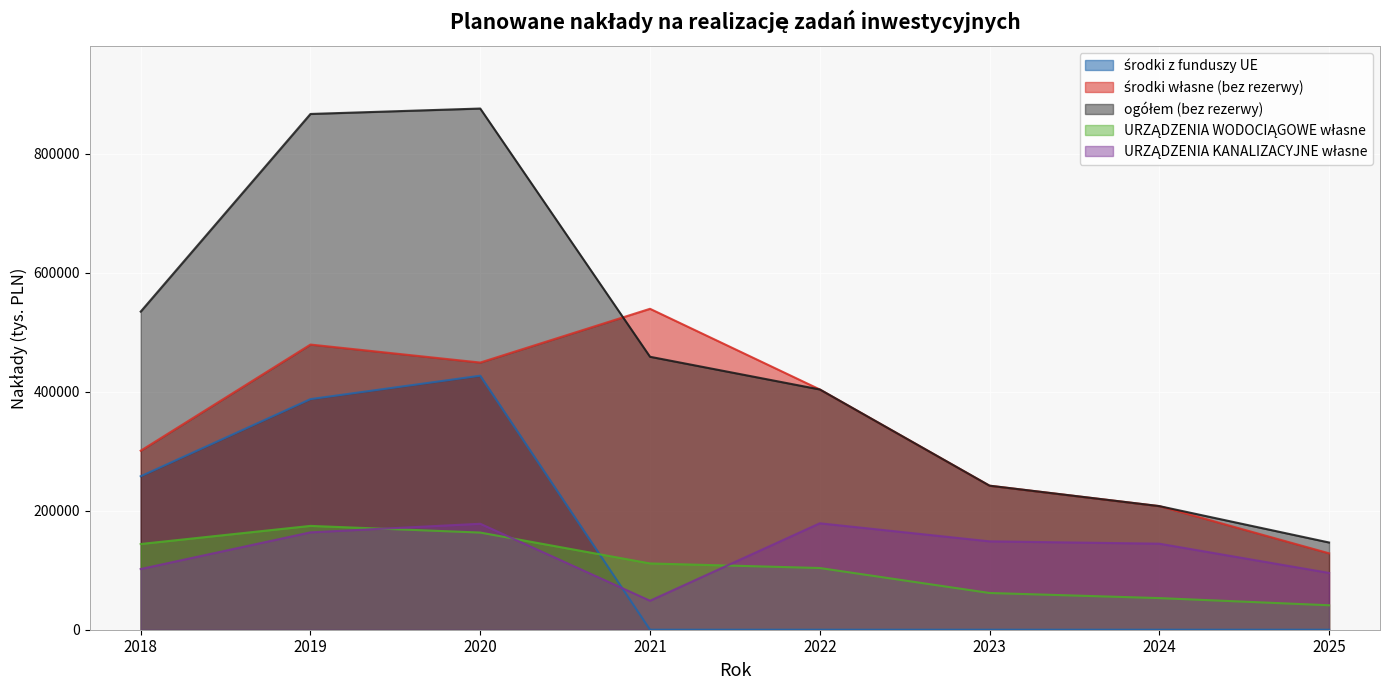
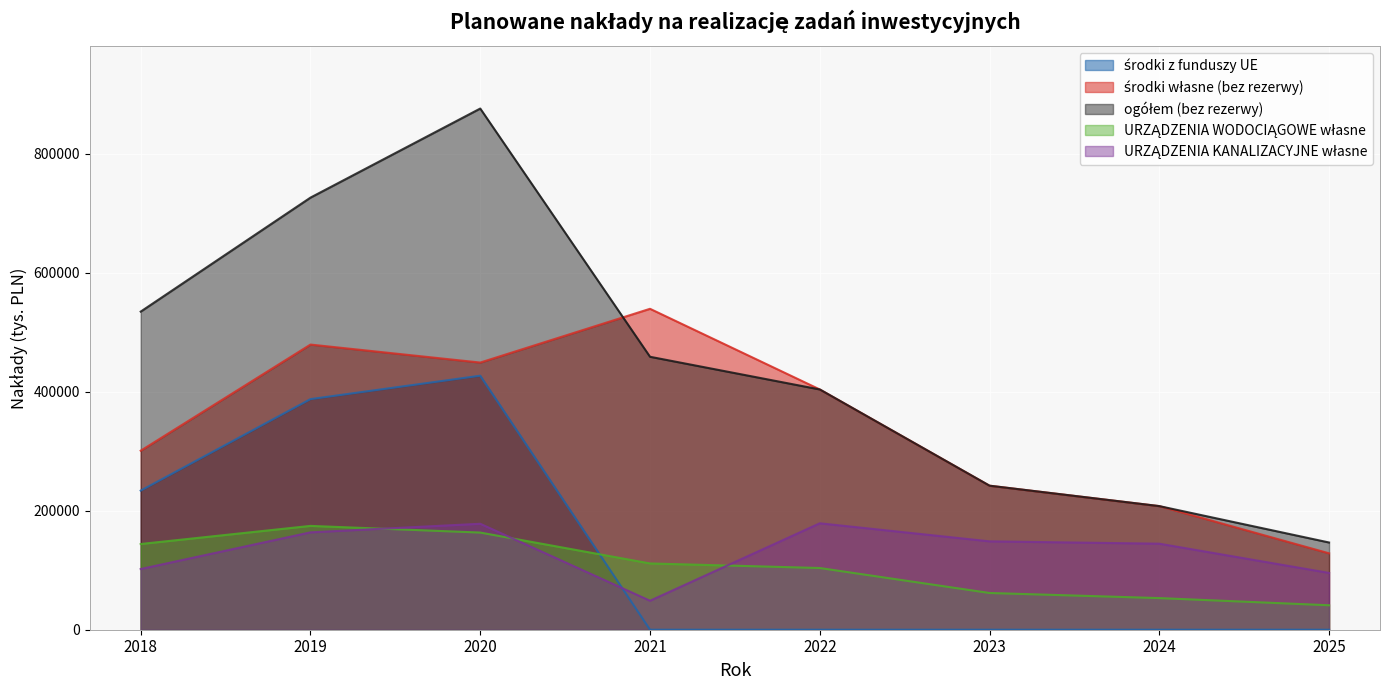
środki z funduszy UE, 2018: 260000 -> 230000
ogółem (bez rezerwy), 2019: 870000 -> 730000
